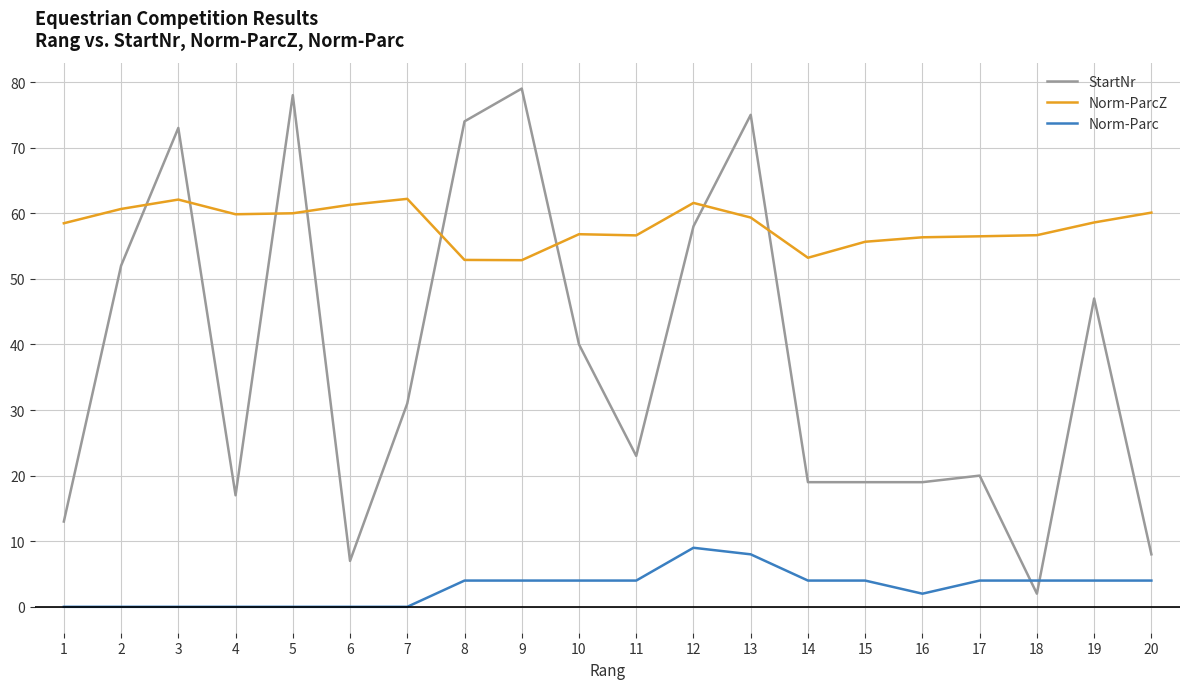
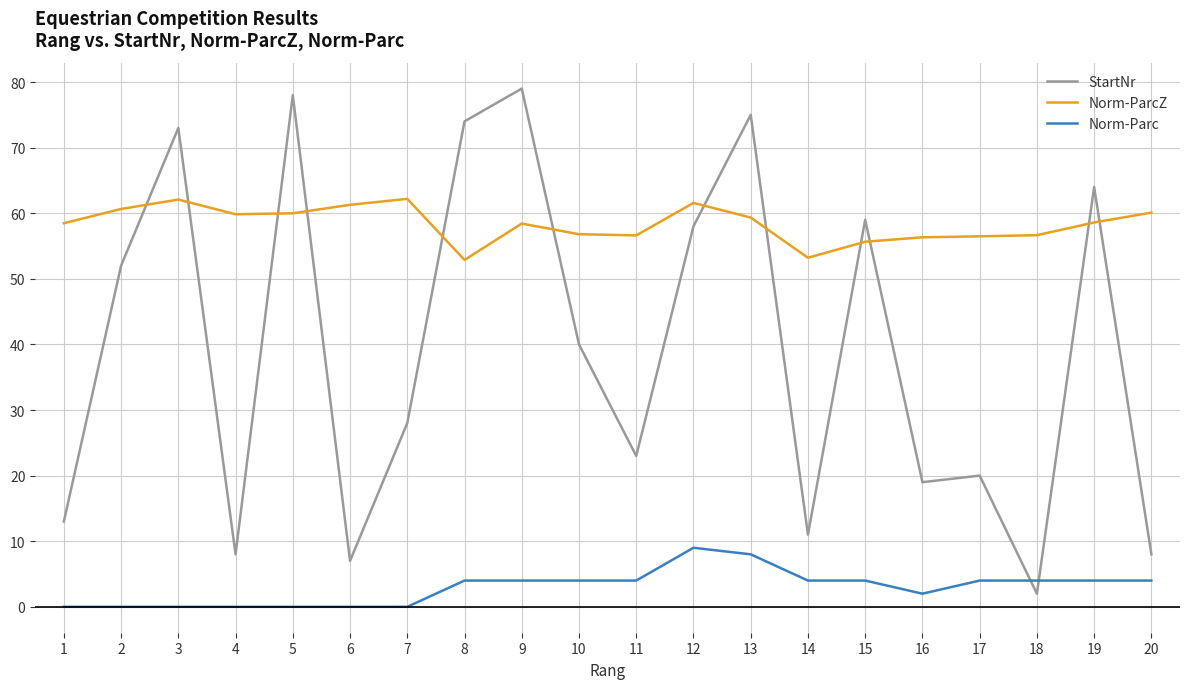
StartNr, 4: 17 -> 8
StartNr, 7: 31 -> 28
Norm-ParcZ, 9: 53 -> 58
StartNr, 14: 19 -> 11
StartNr, 15: 19 -> 59
StartNr, 19: 47 -> 64
